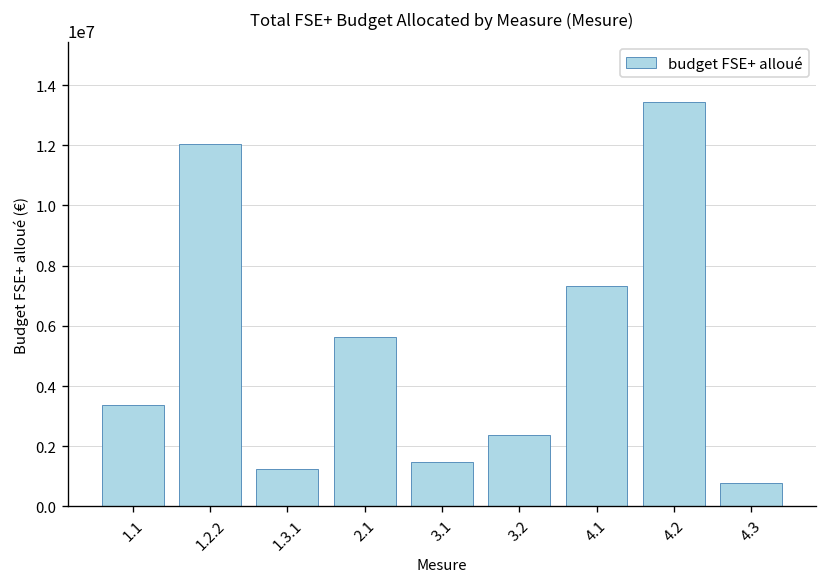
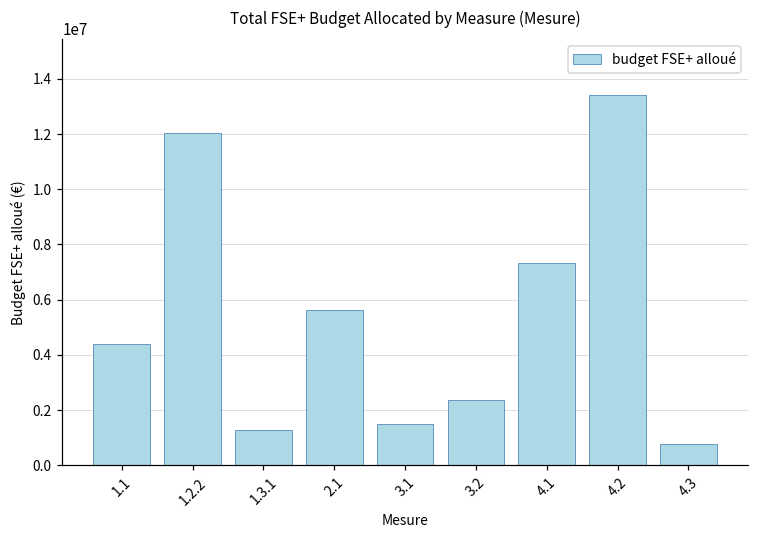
1.1: 3400000 -> 4400000
